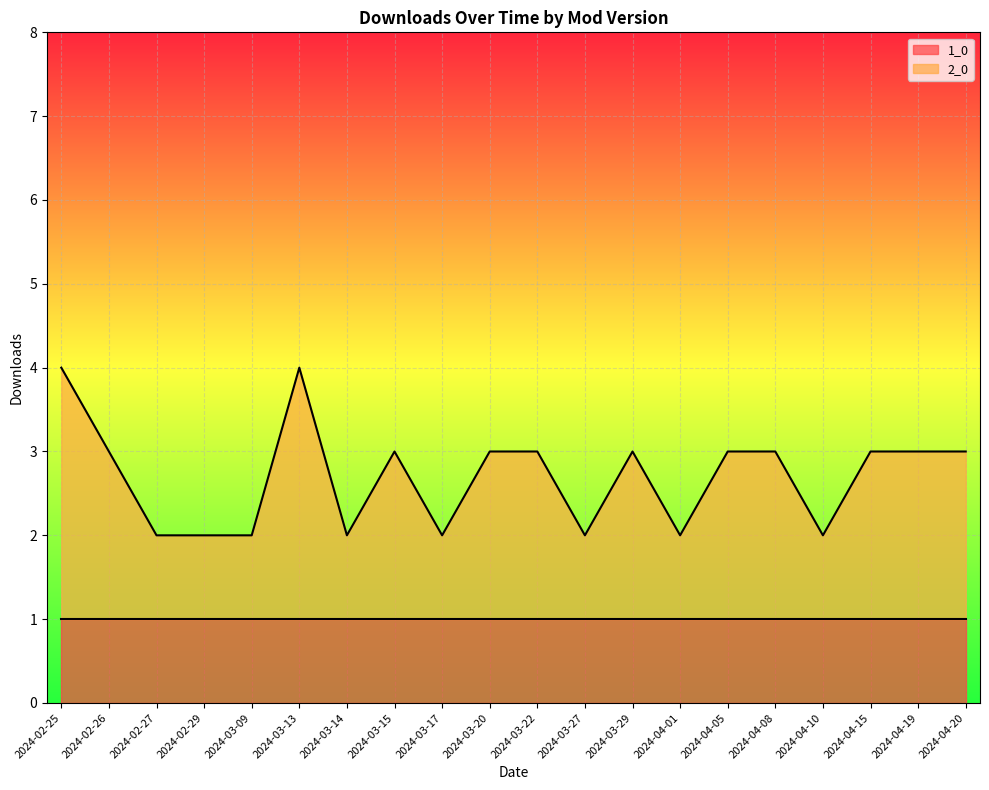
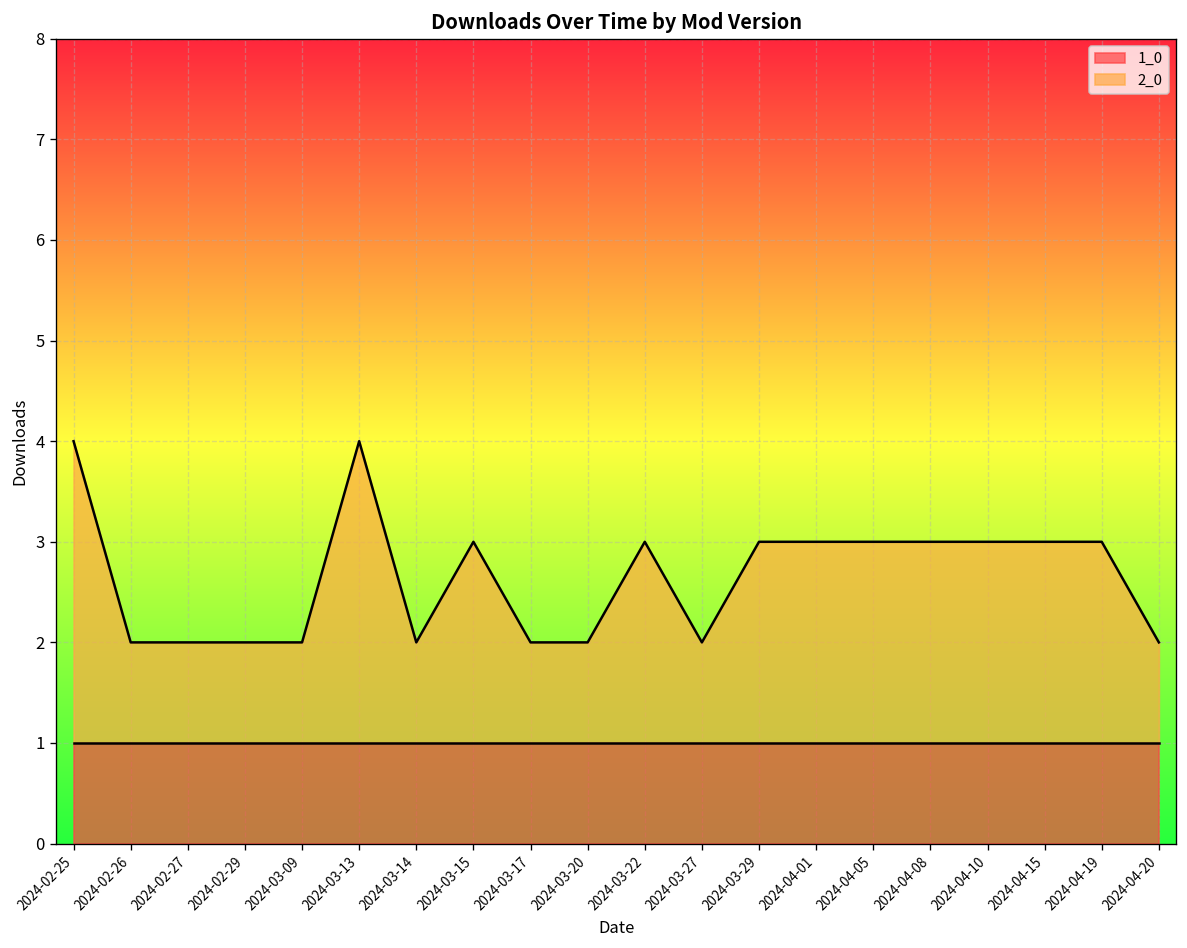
2_0, 2024-02-26: 2 -> 1
2_0, 2024-03-20: 2 -> 1
2_0, 2024-04-01: 1 -> 2
2_0, 2024-04-10: 1 -> 2
2_0, 2024-04-20: 2 -> 1
